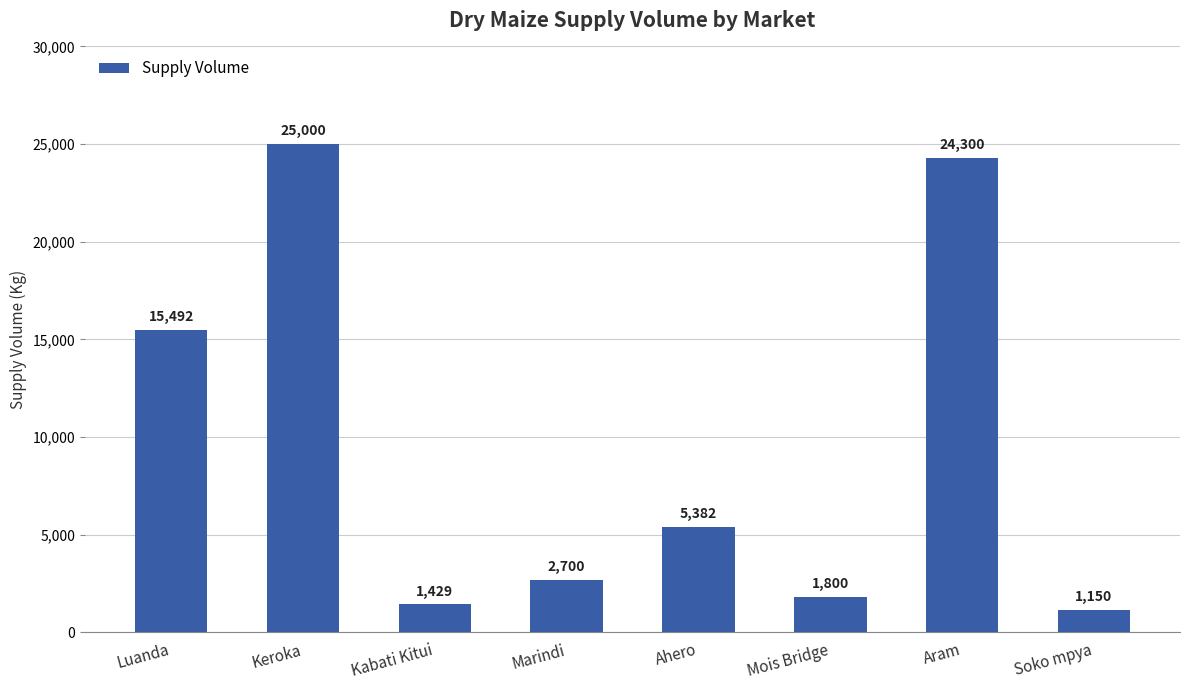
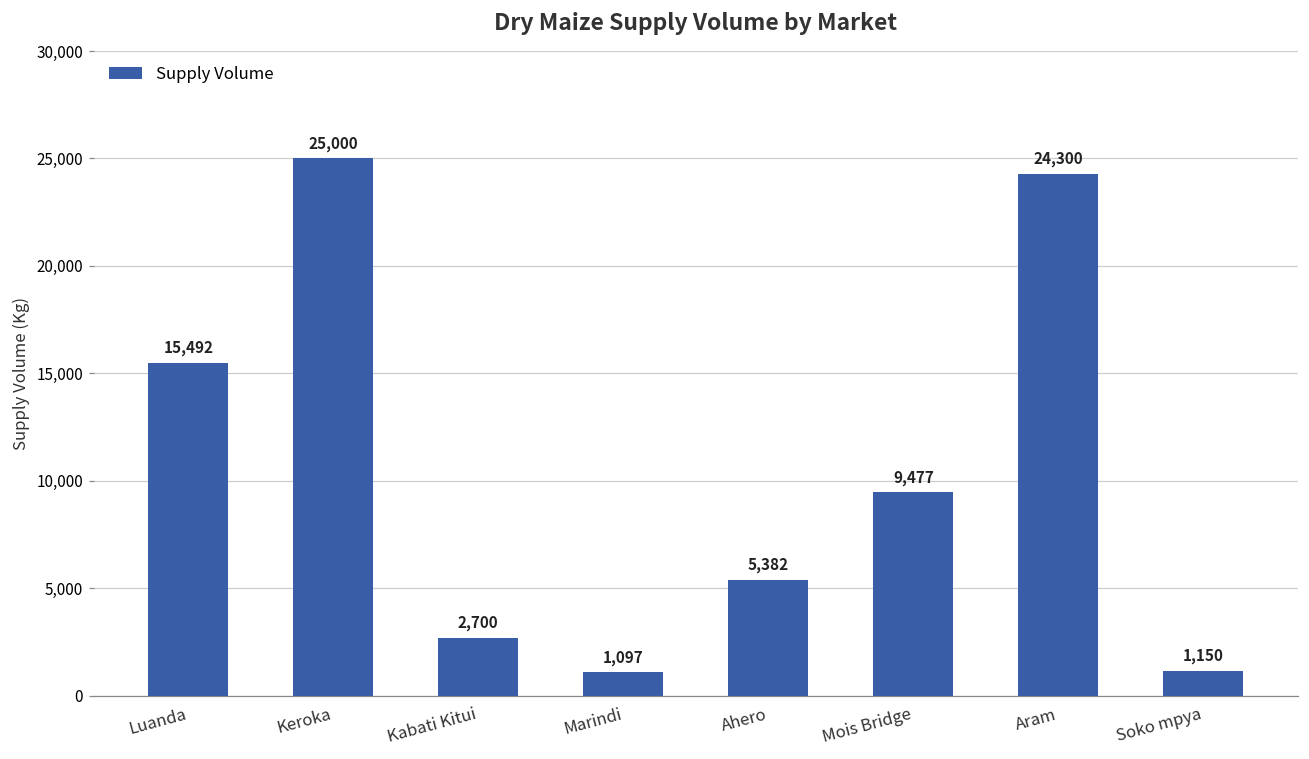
Kabati Kitui: 1,429 -> 2,700
Marindi: 2,700 -> 1,097
Mois Bridge: 1,800 -> 9,477
